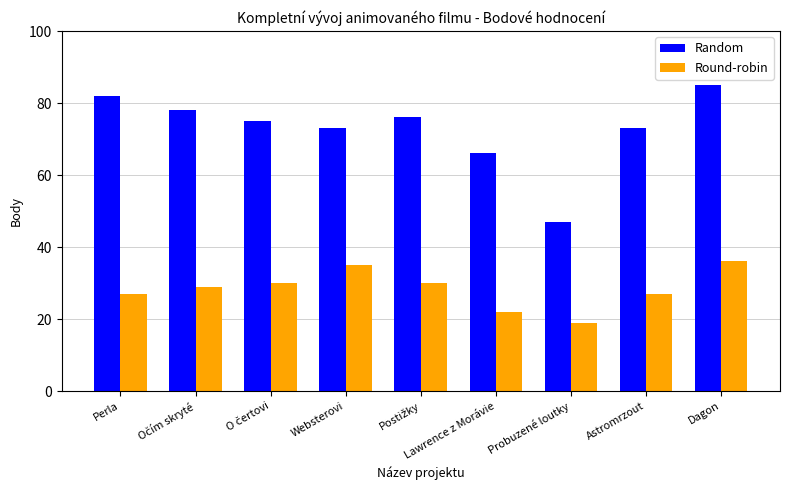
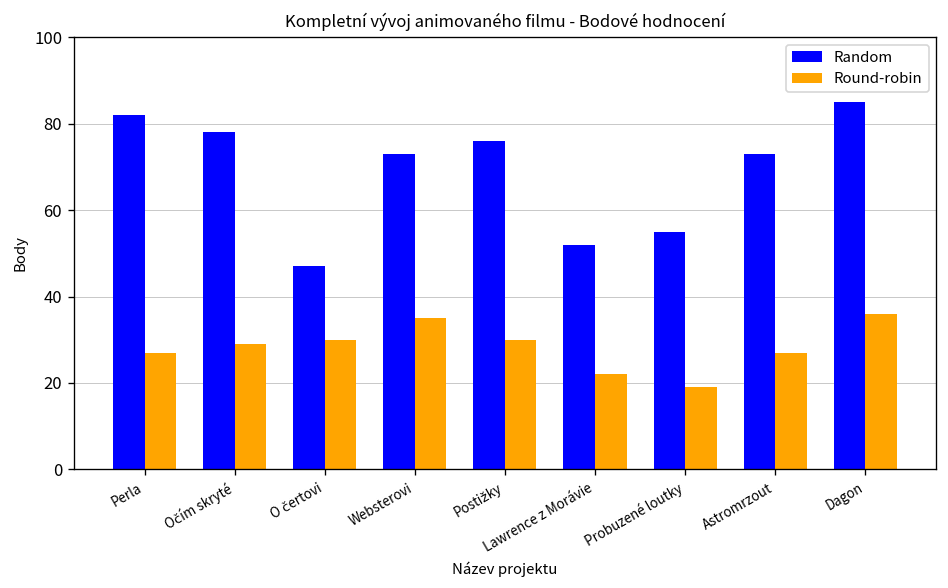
Random, O čertovi: 75 -> 47
Random, Lawrence z Morávie: 66 -> 52
Random, Probuzené loutky: 47 -> 55
